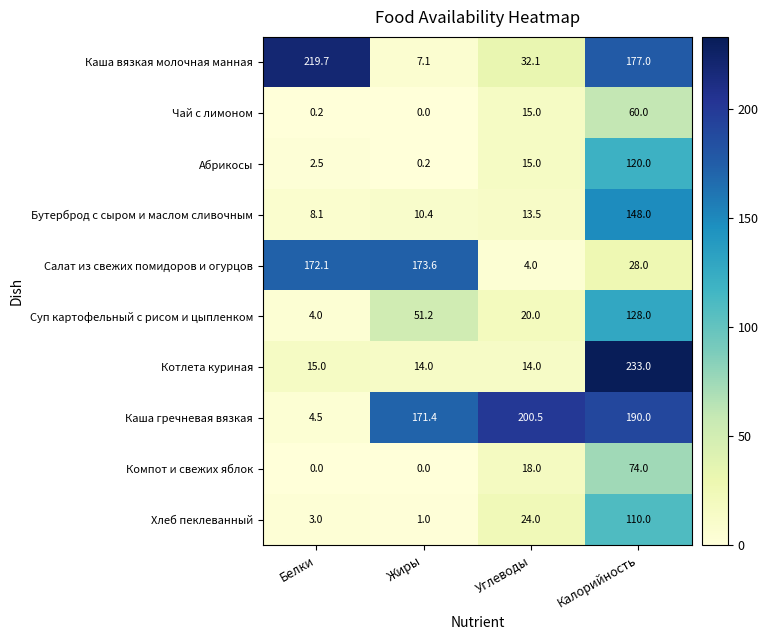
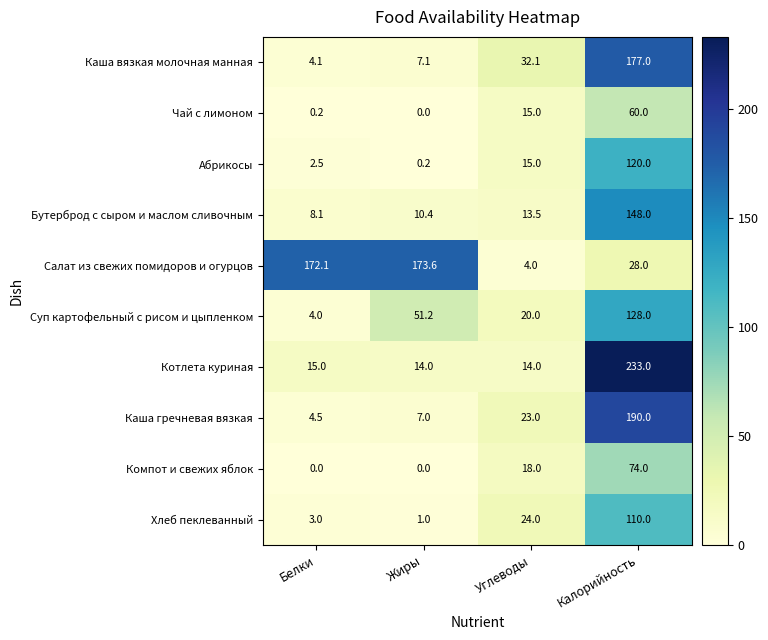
Каша вязкая молочная манная, Белки: 219.7 -> 4.1
Каша гречневая вязкая, Жиры: 171.4 -> 7.0
Каша гречневая вязкая, Углеводы: 200.5 -> 23.0
